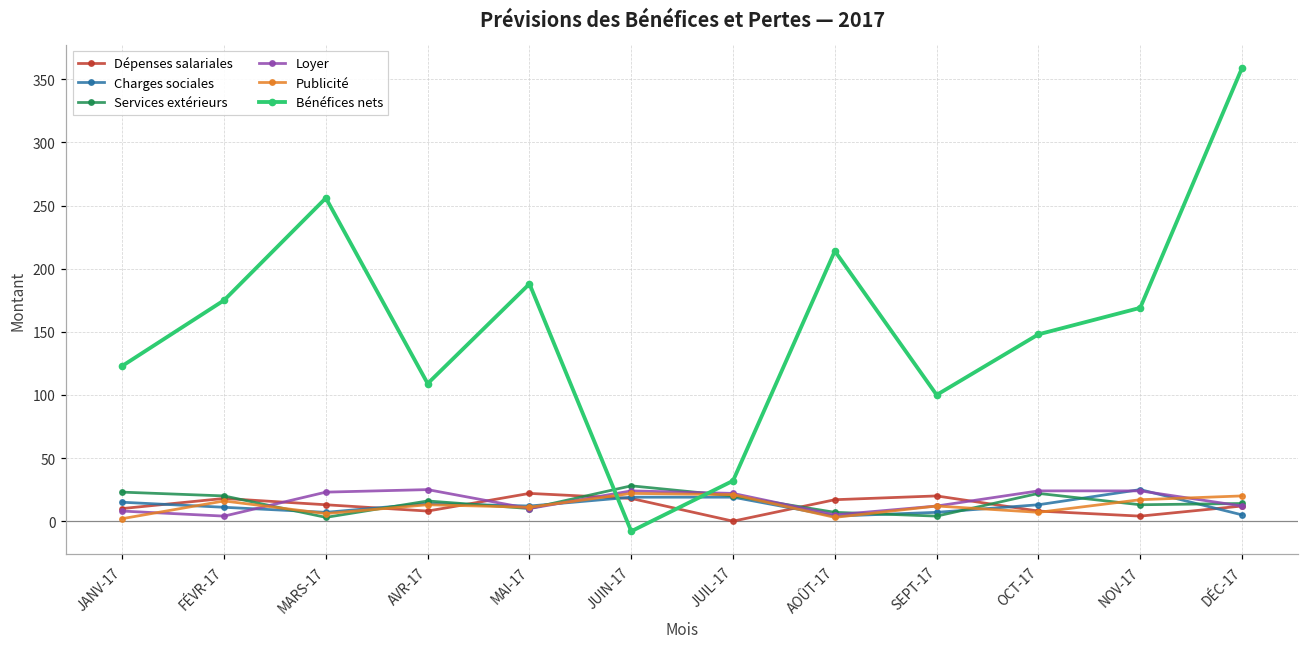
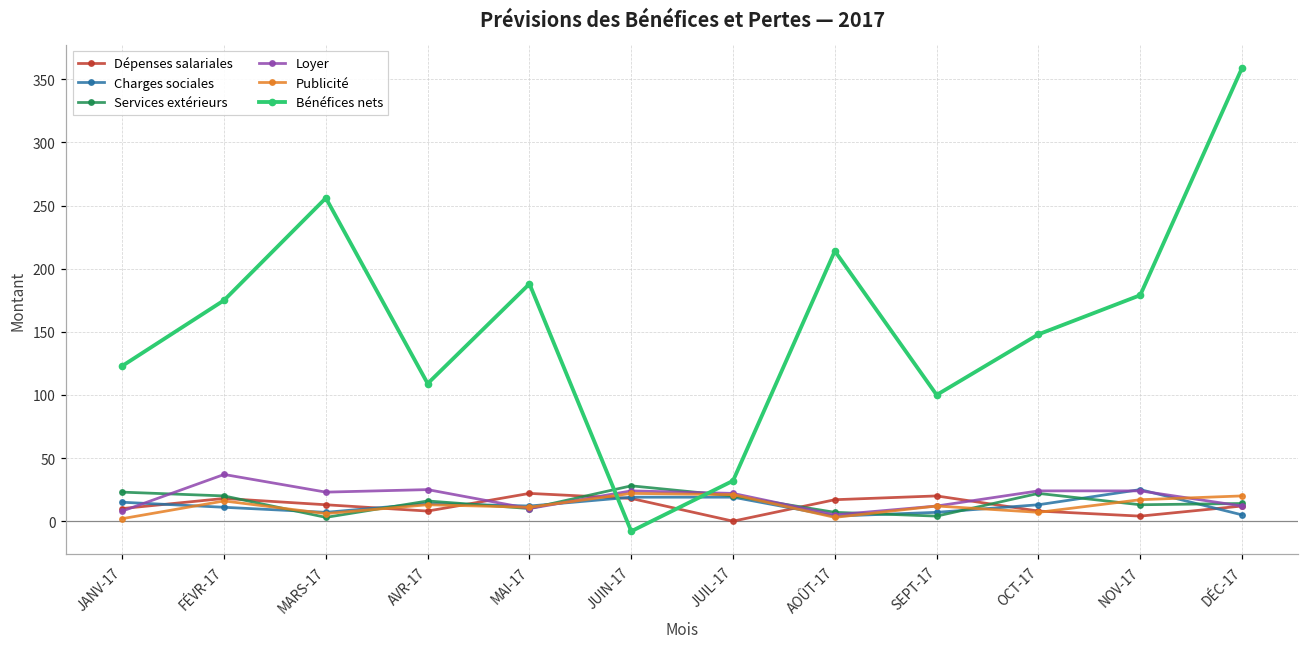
Loyer, FÉVR-17: 4 -> 37
Bénéfices nets, NOV-17: 169 -> 179
